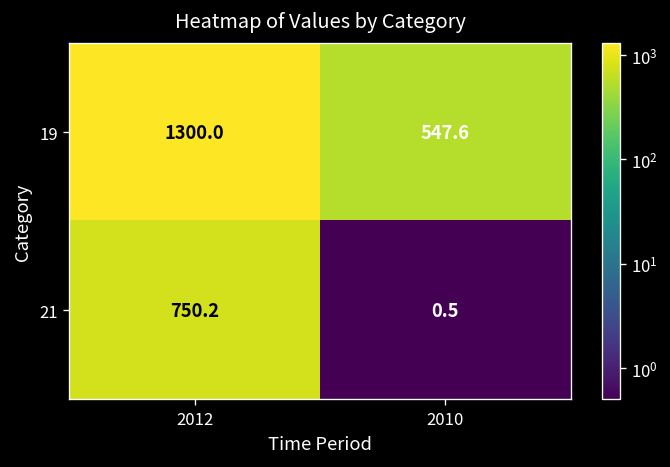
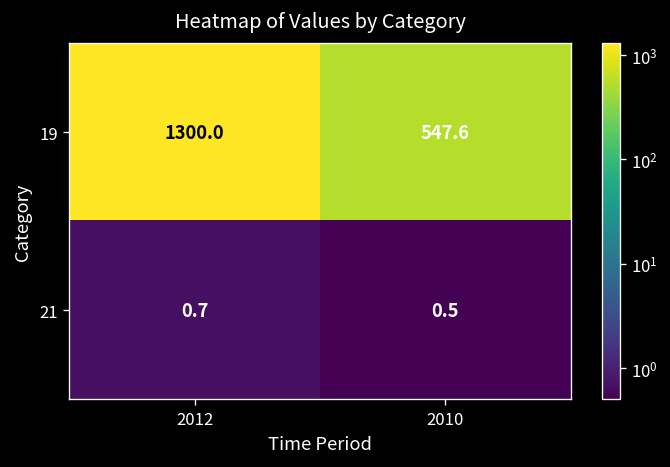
21, 2012: 750.2 -> 0.7
